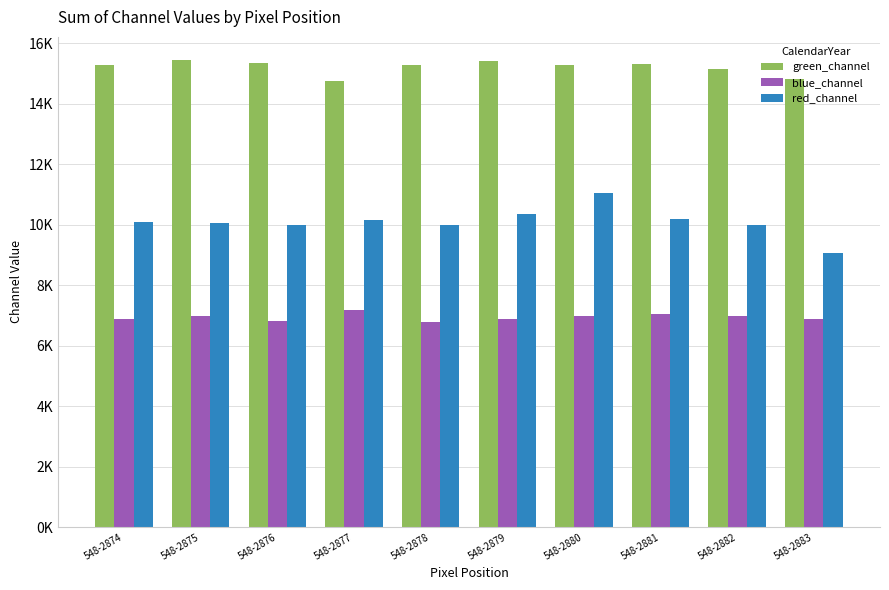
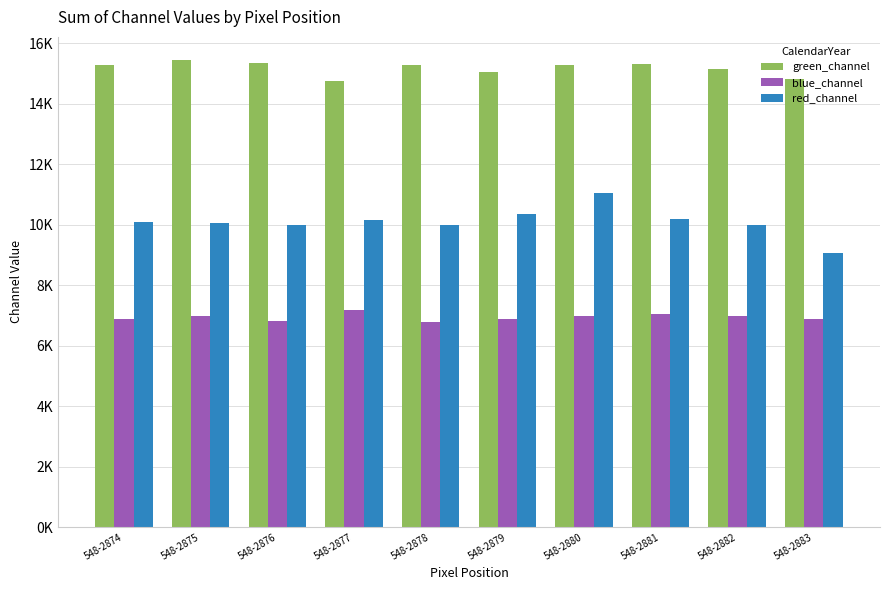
green_channel, 548-2879: 15400 -> 15100
